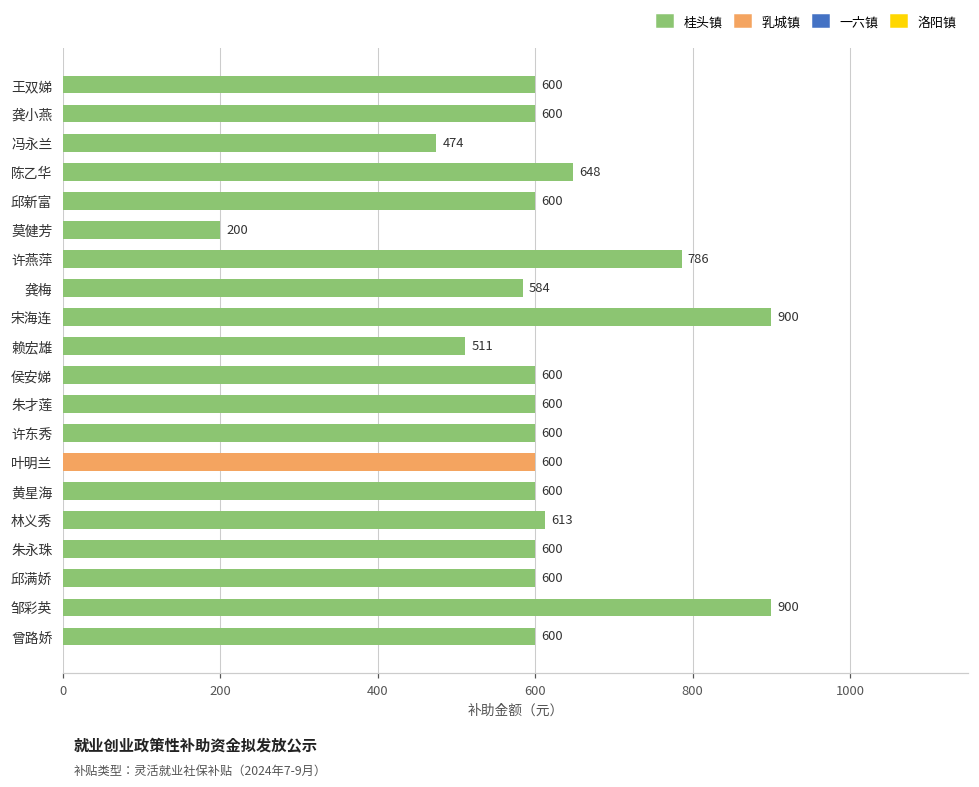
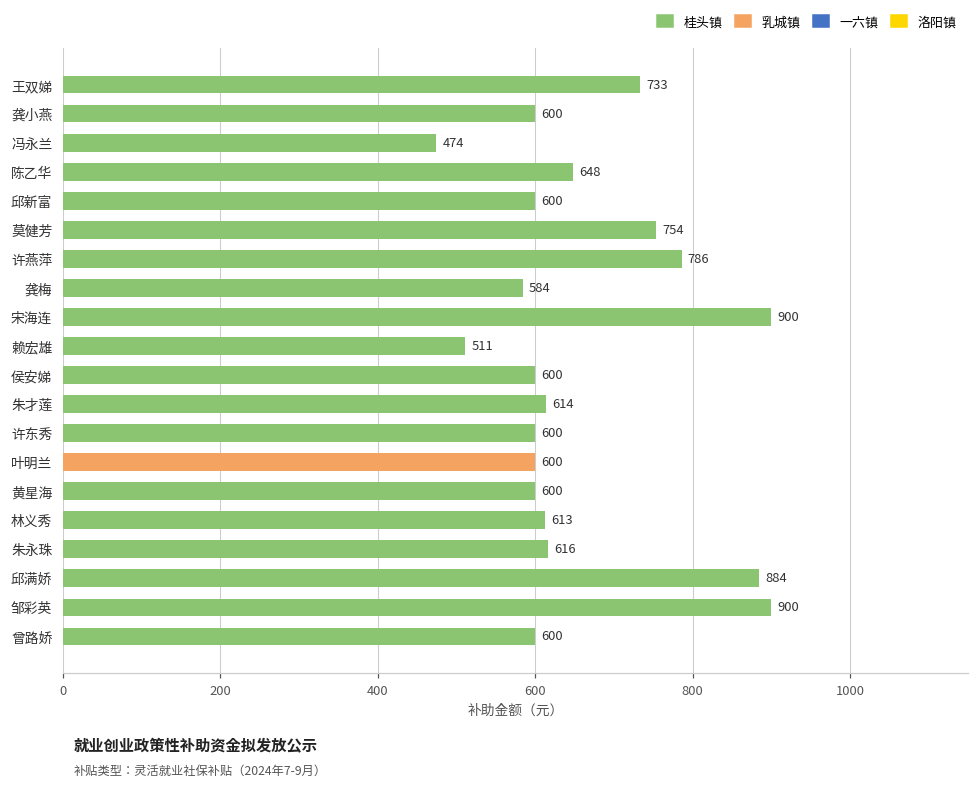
王双娣: 600 -> 733
莫健芳: 200 -> 754
朱才莲: 600 -> 614
朱永珠: 600 -> 616
邱满娇: 600 -> 884
